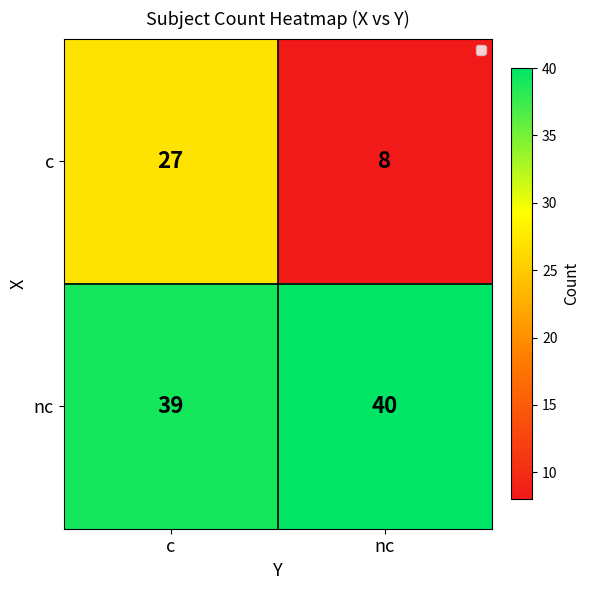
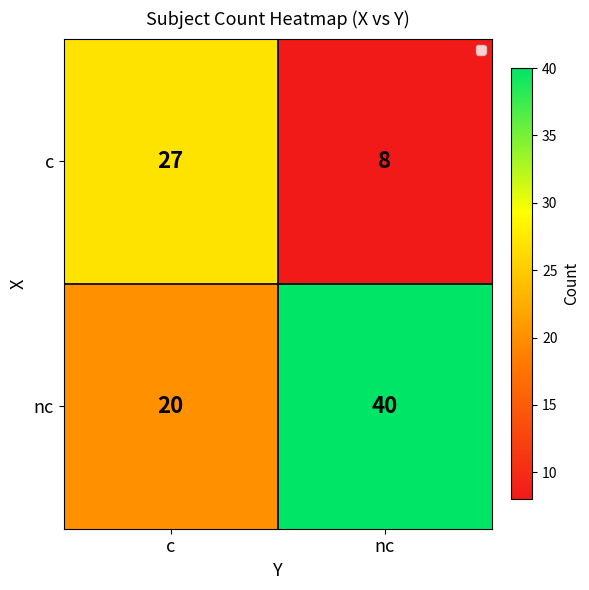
nc, c: 39 -> 20
